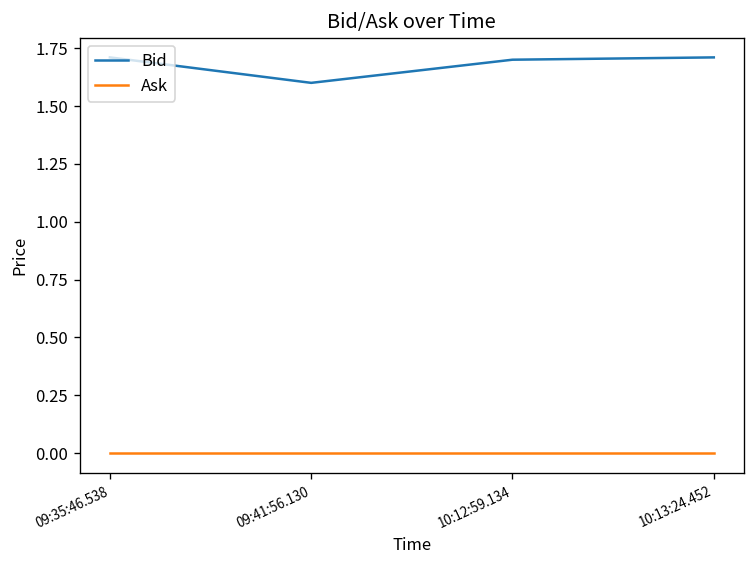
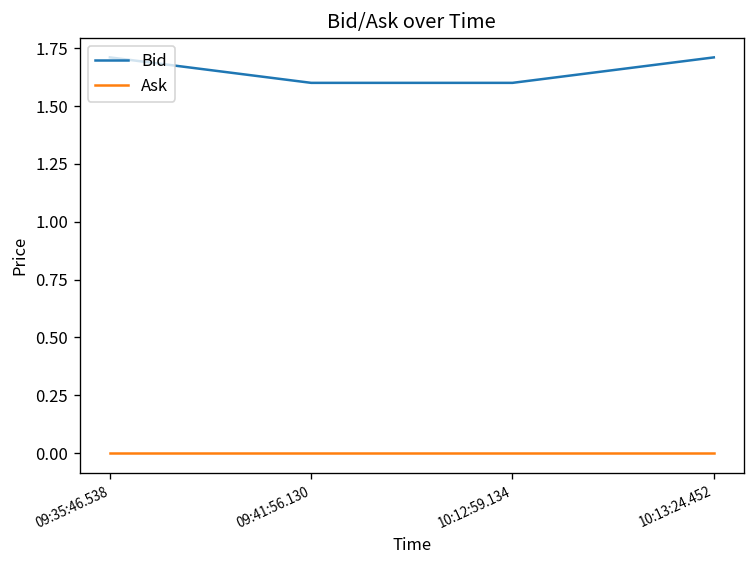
Bid, 10:12:59.134: 1.7 -> 1.6
